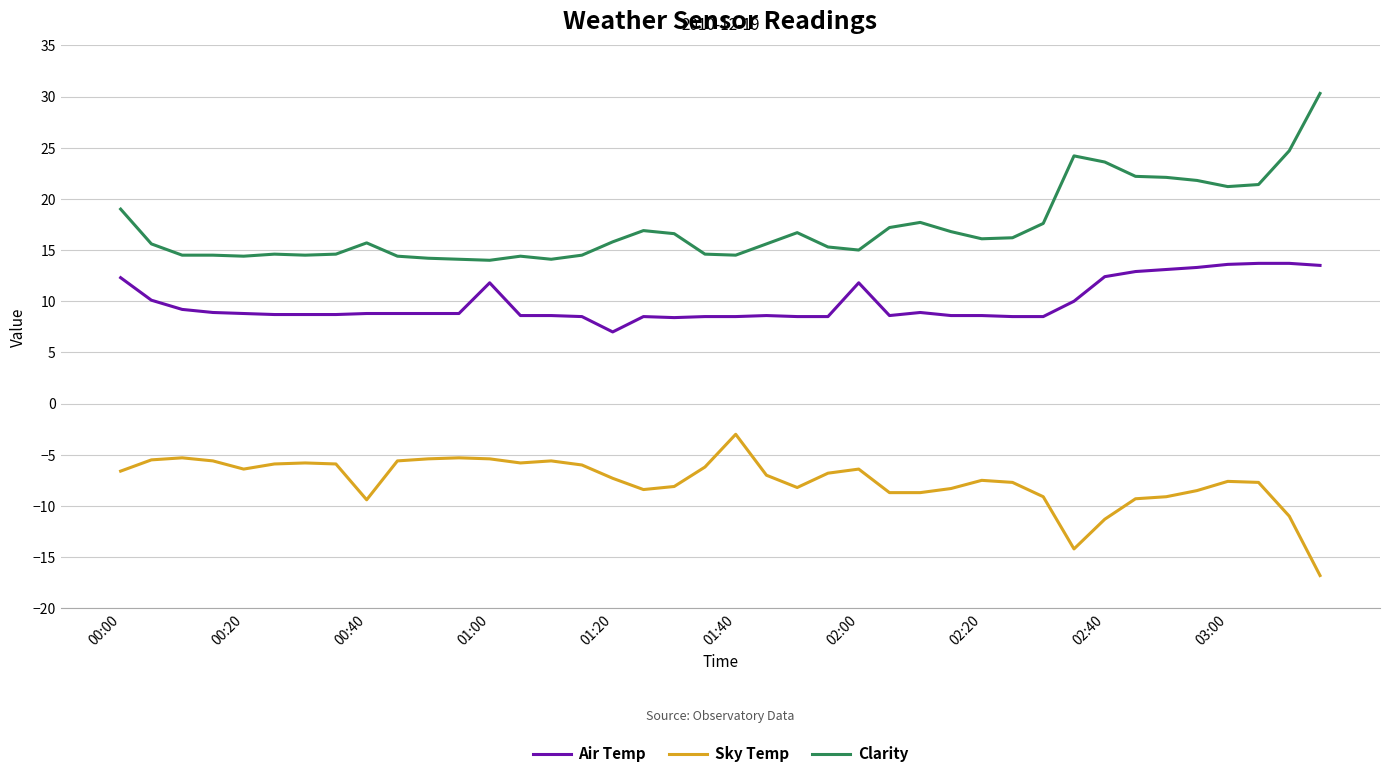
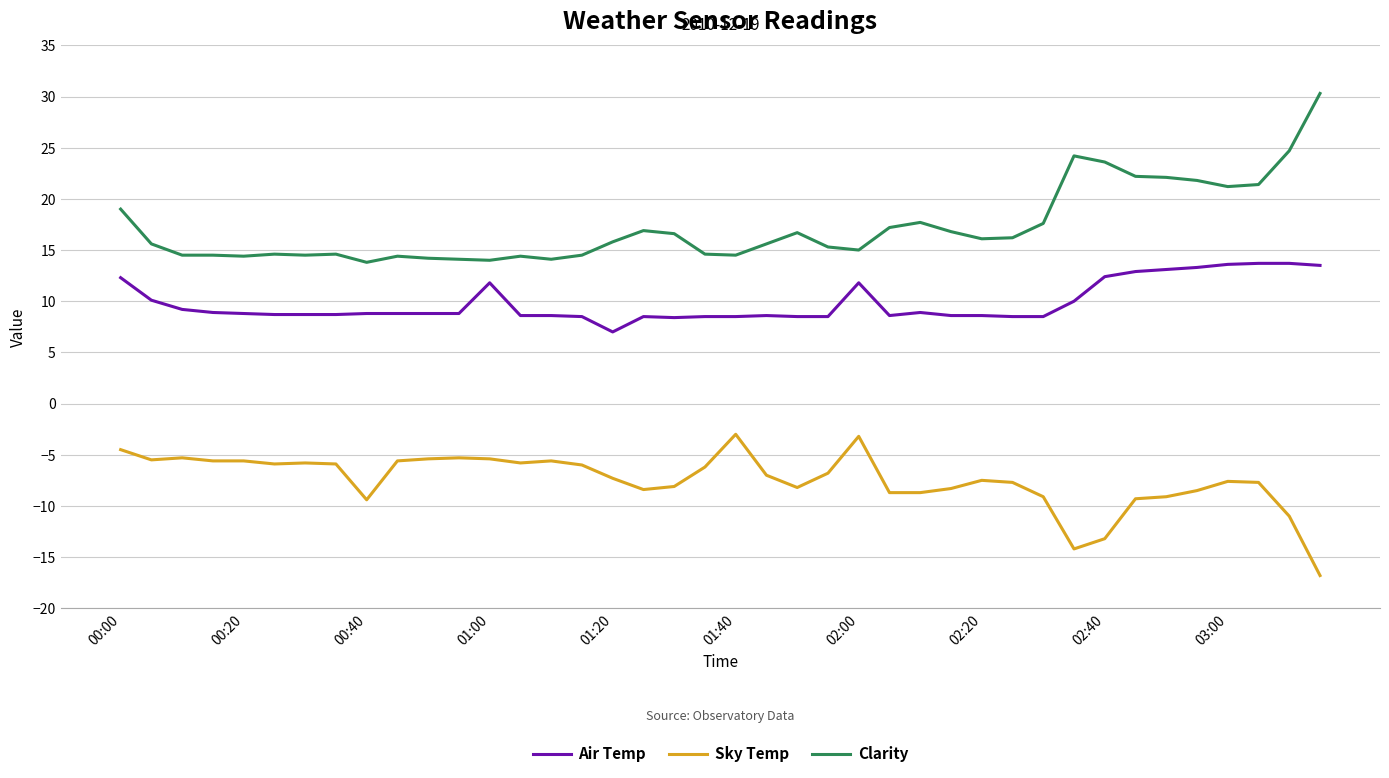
Sky Temp, 00:00: -6.6 -> -4.5
Sky Temp, 00:20: -6.4 -> -5.6
Clarity, 00:40: 15.7 -> 13.8
Sky Temp, 02:00: -6.4 -> -3.2
Sky Temp, 02:40: -11.3 -> -13.2
